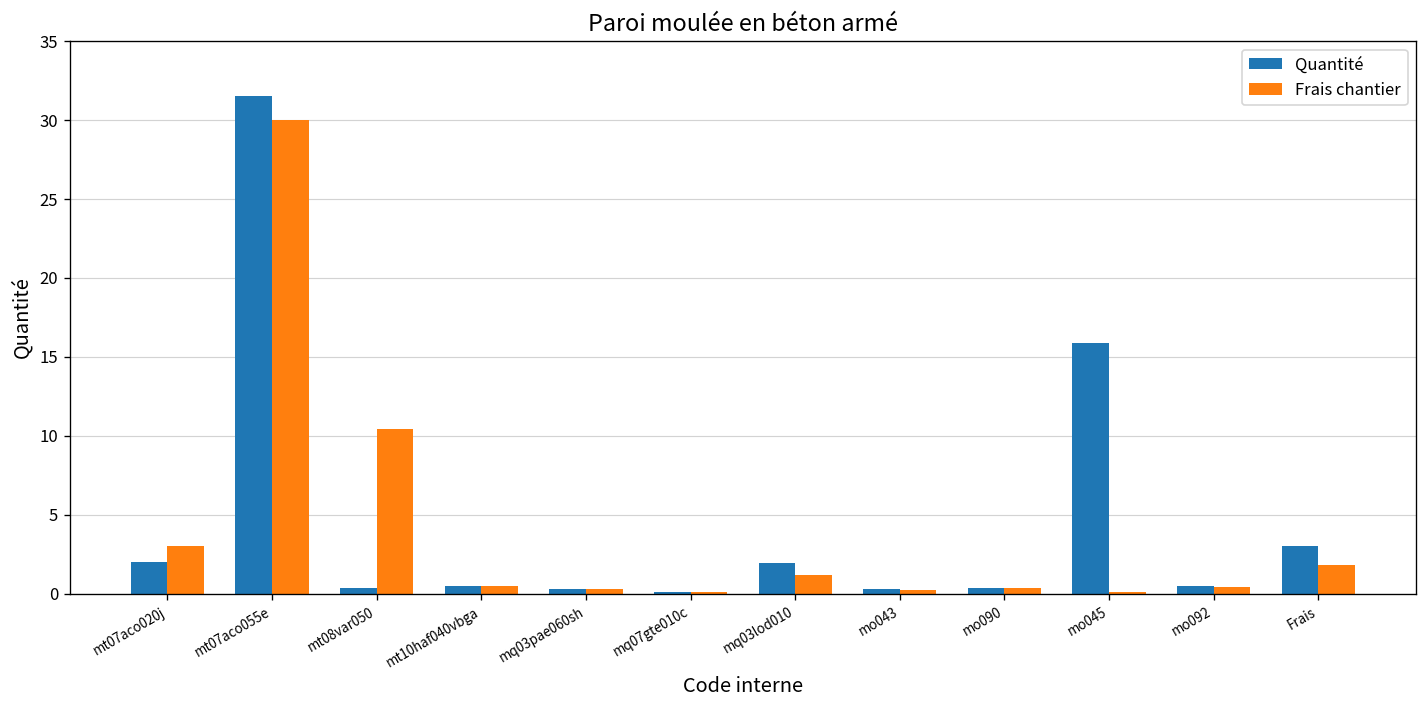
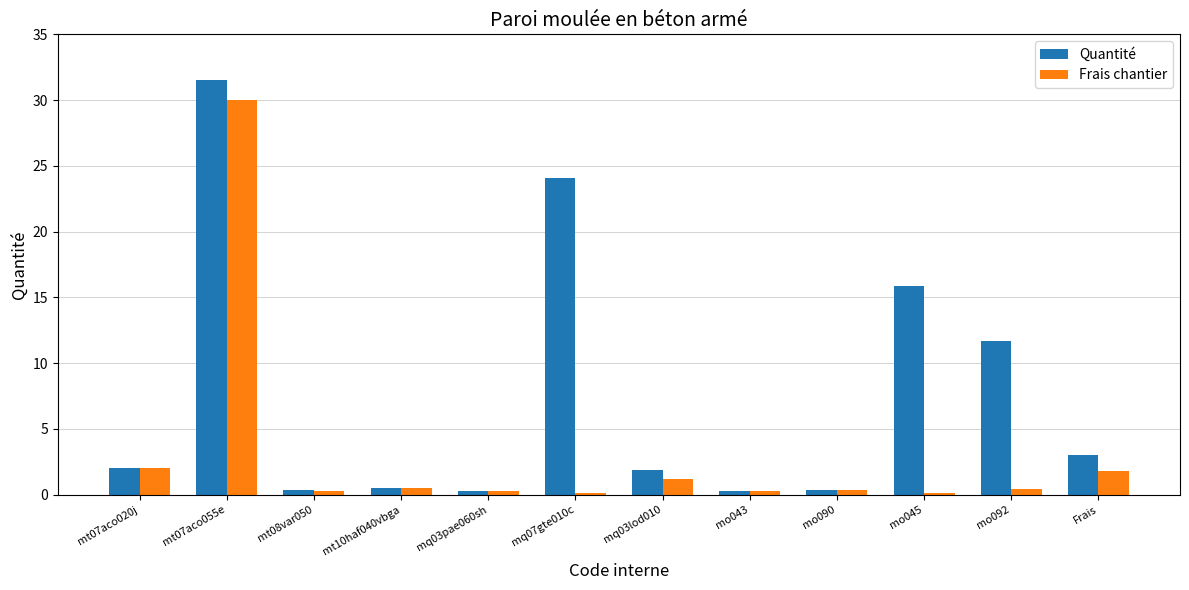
Frais chantier, mt07aco020j: 3 -> 2
Frais chantier, mt08var050: 10.4 -> 0.3
Quantité, mq07gte010c: 0.1 -> 24.1
Quantité, mo092: 0.5 -> 11.7
